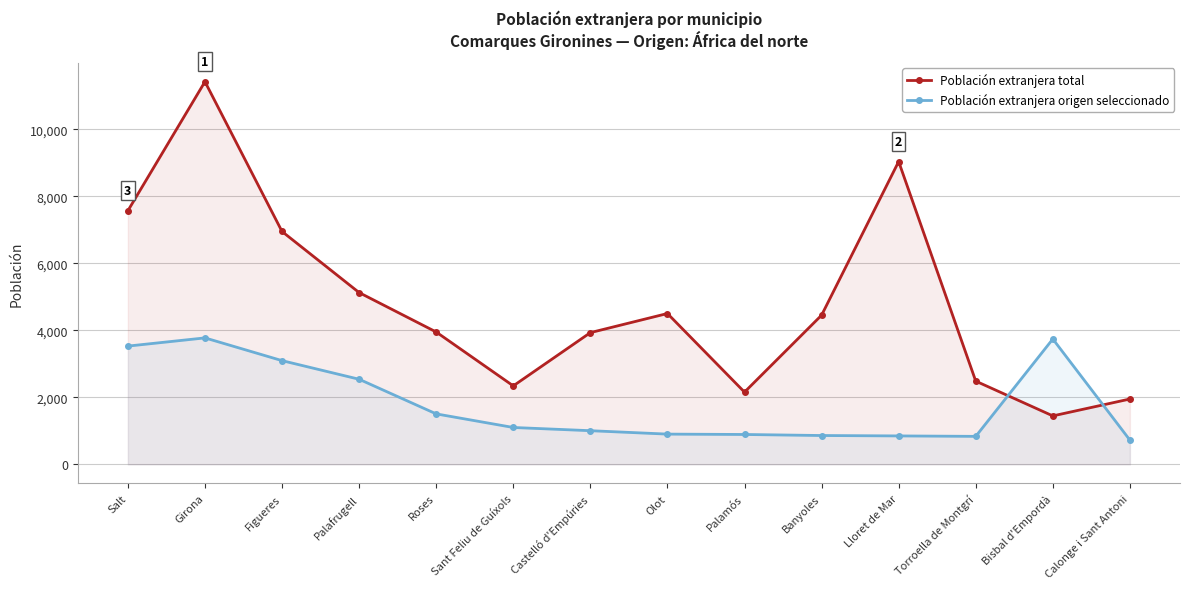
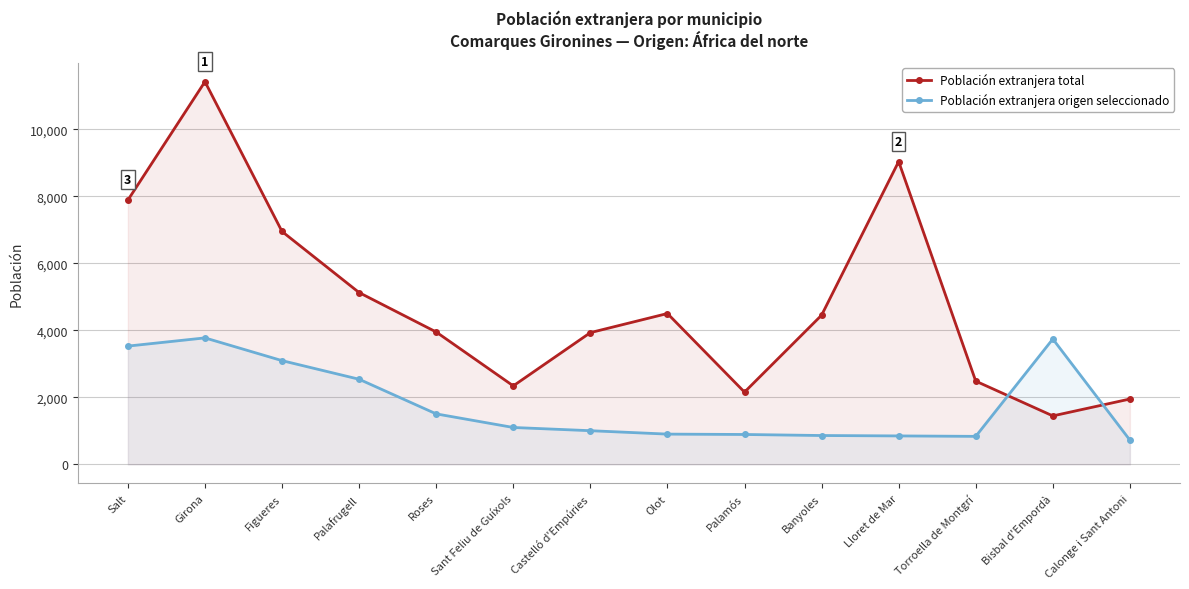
Población extranjera total, Salt: 7,600 -> 7,900
